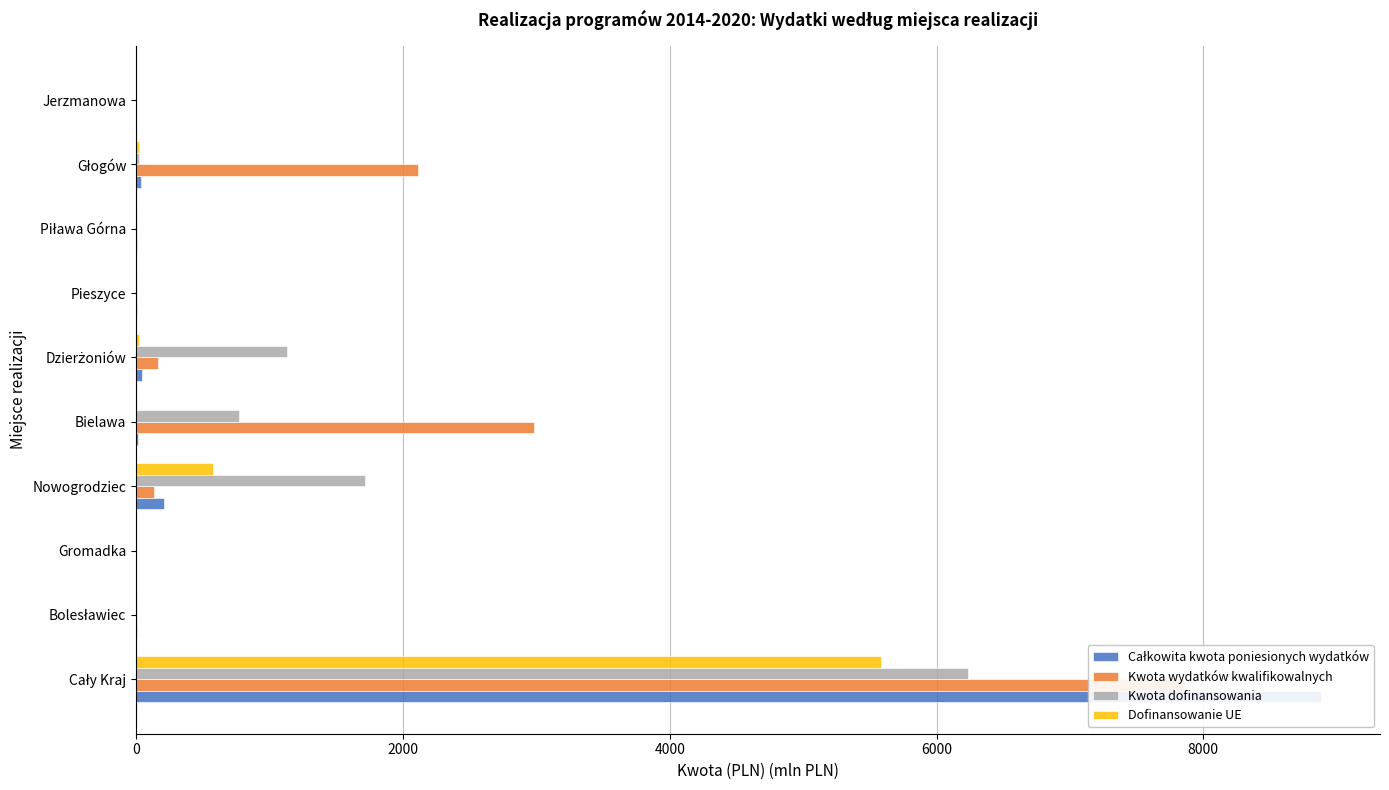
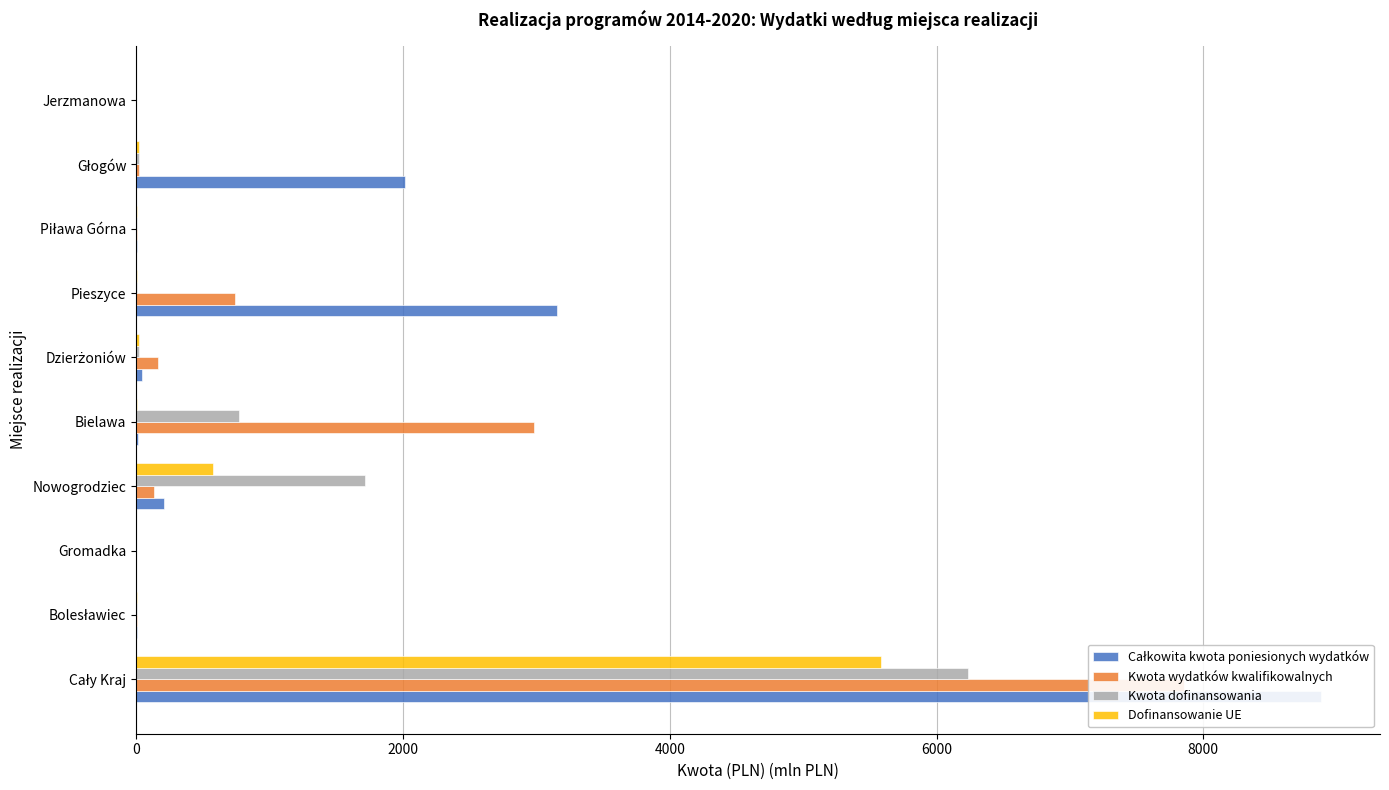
Kwota wydatków kwalifikowalnych, Głogów: 2110 -> 20
Całkowita kwota poniesionych wydatków, Głogów: 40 -> 2020
Kwota wydatków kwalifikowalnych, Pieszyce: 10 -> 740
Całkowita kwota poniesionych wydatków, Pieszyce: 10 -> 3150
Kwota dofinansowania, Dzierżoniów: 1130 -> 20
